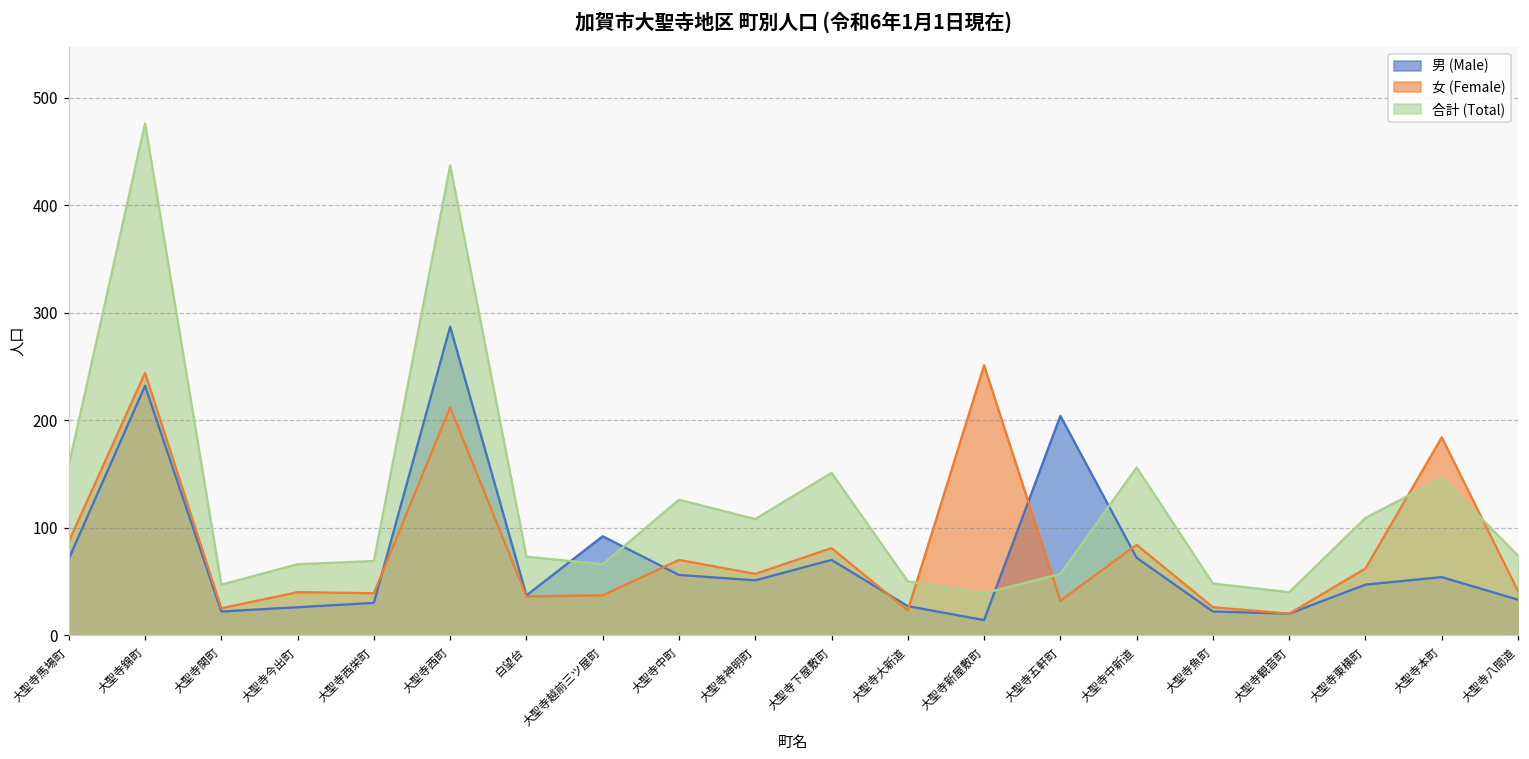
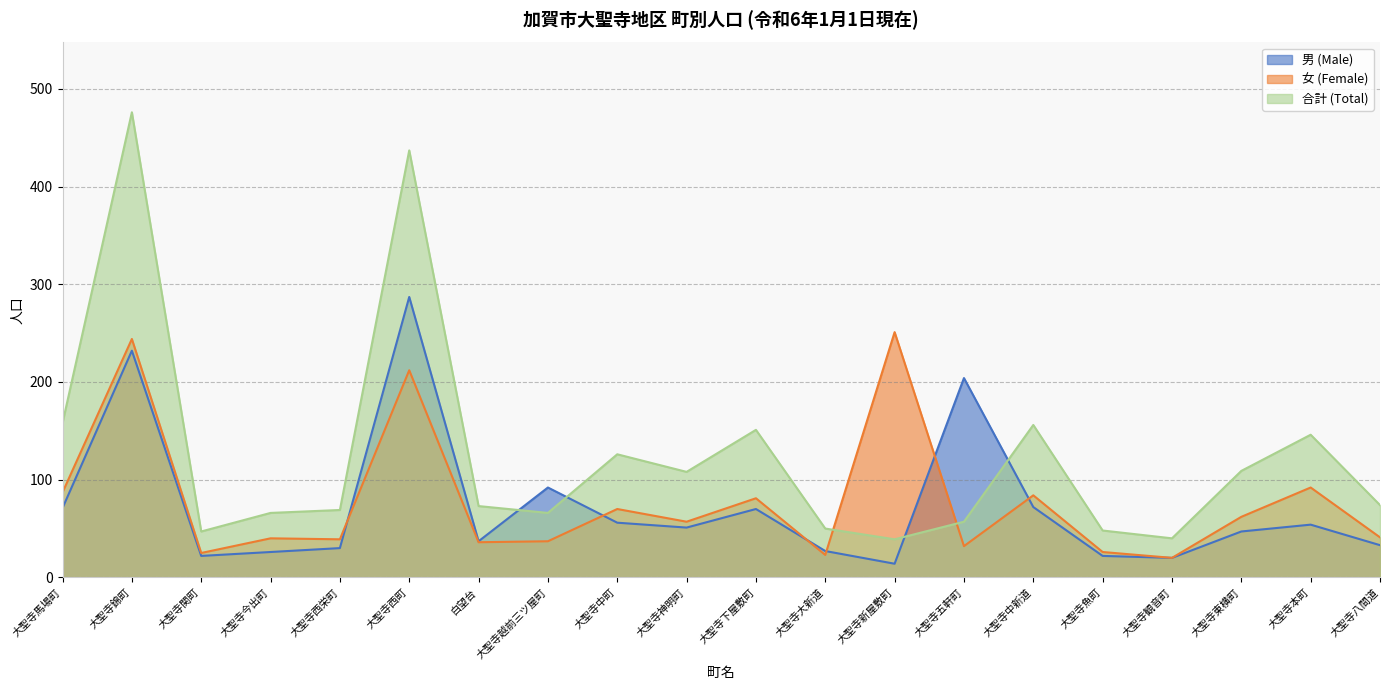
女 (Female), 大聖寺本町: 180 -> 90
